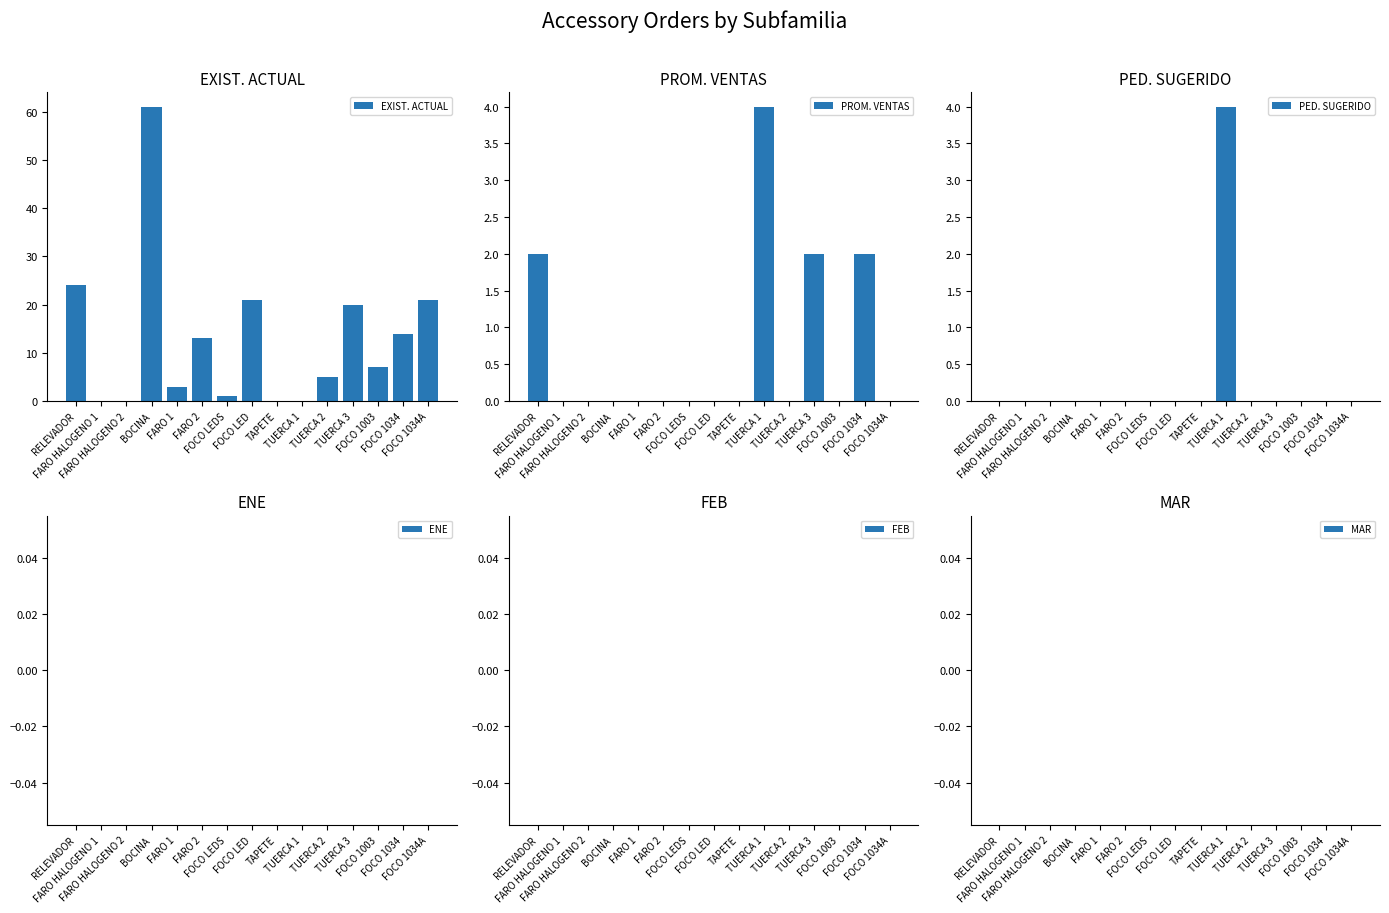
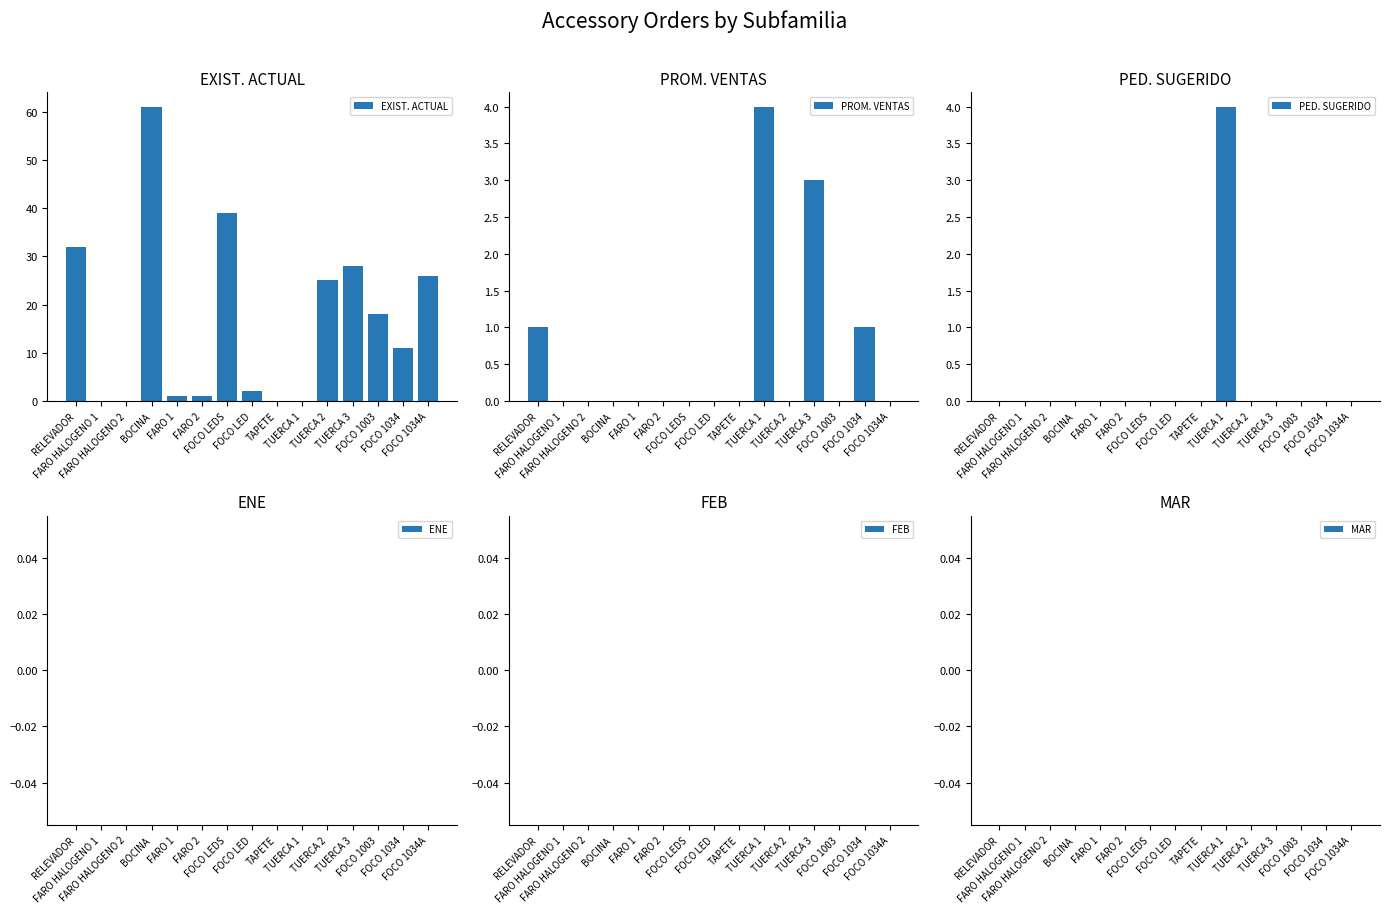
EXIST. ACTUAL, RELEVADOR: 24 -> 32
EXIST. ACTUAL, FARO 1: 3 -> 1
EXIST. ACTUAL, FARO 2: 13 -> 1
EXIST. ACTUAL, FOCO LEDS: 1 -> 39
EXIST. ACTUAL, FOCO LED: 21 -> 2
EXIST. ACTUAL, TUERCA 2: 5 -> 25
EXIST. ACTUAL, TUERCA 3: 20 -> 28
EXIST. ACTUAL, FOCO 1003: 7 -> 18
EXIST. ACTUAL, FOCO 1034: 14 -> 11
EXIST. ACTUAL, FOCO 1034A: 21 -> 26
PROM. VENTAS, RELEVADOR: 2 -> 1
PROM. VENTAS, TUERCA 3: 2 -> 3
PROM. VENTAS, FOCO 1034: 2 -> 1
